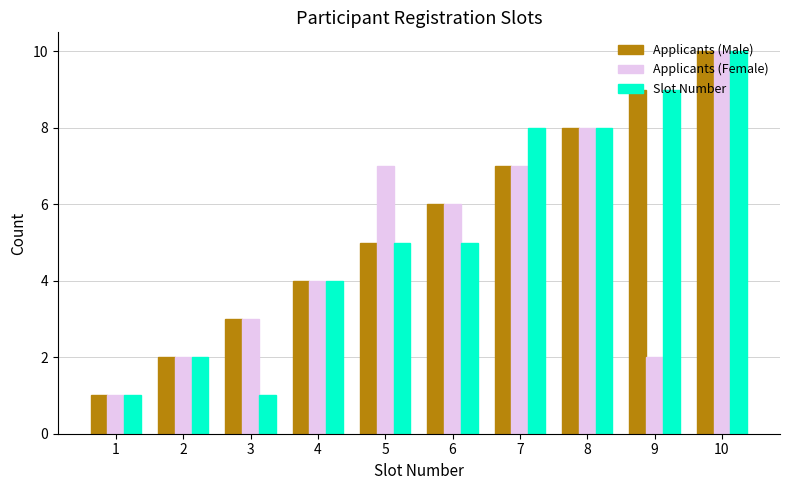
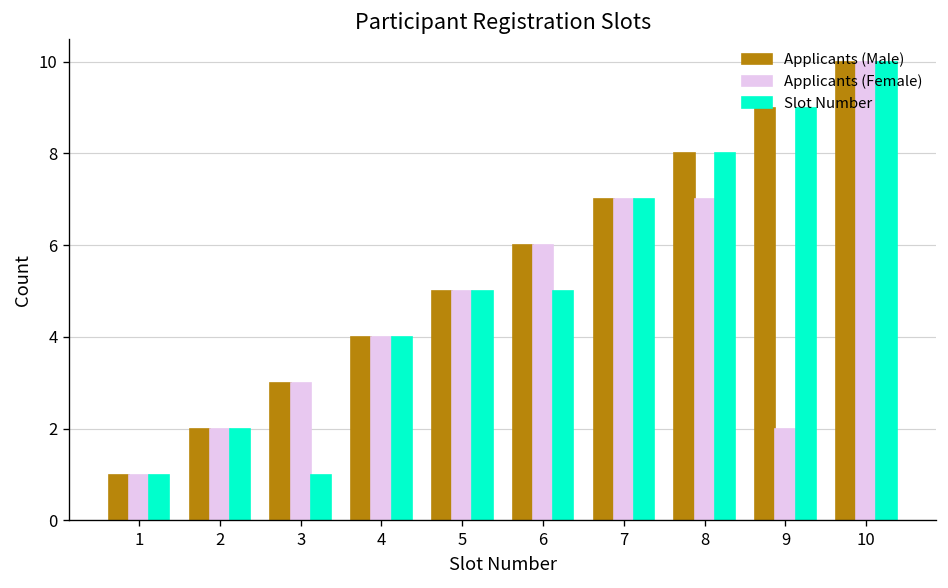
Applicants (Female), 5: 7 -> 5
Slot Number, 7: 8 -> 7
Applicants (Female), 8: 8 -> 7
